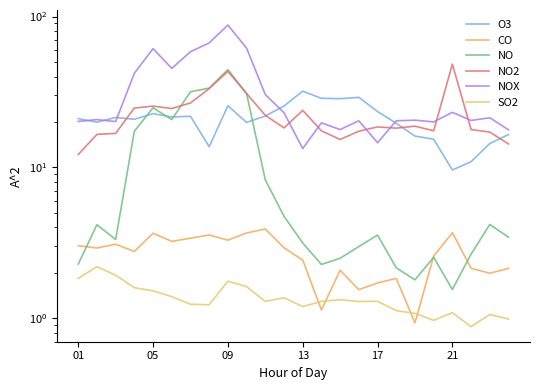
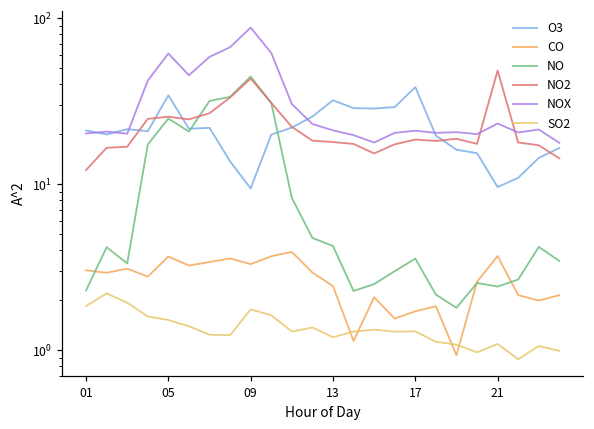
O3, 05: 23 -> 34
O3, 09: 26 -> 9
NO, 13: 3.2 -> 4.2
NO2, 13: 24 -> 18
NOX, 13: 13 -> 21
O3, 17: 23 -> 38
NOX, 17: 15 -> 21
NO, 21: 1.6 -> 2.4
